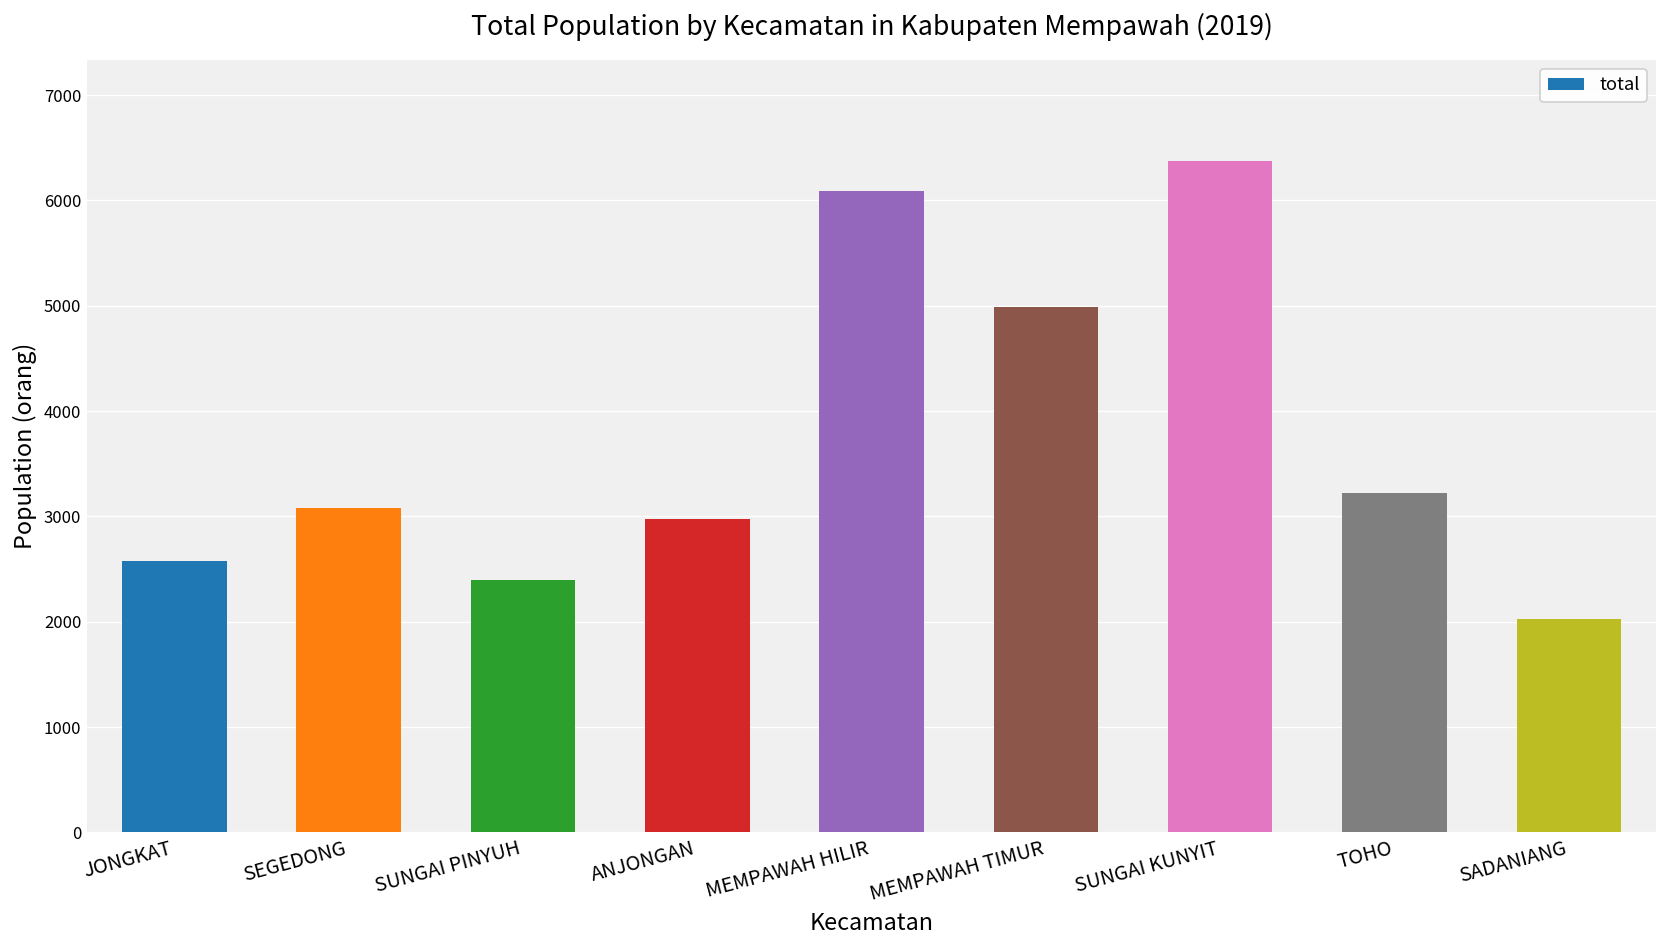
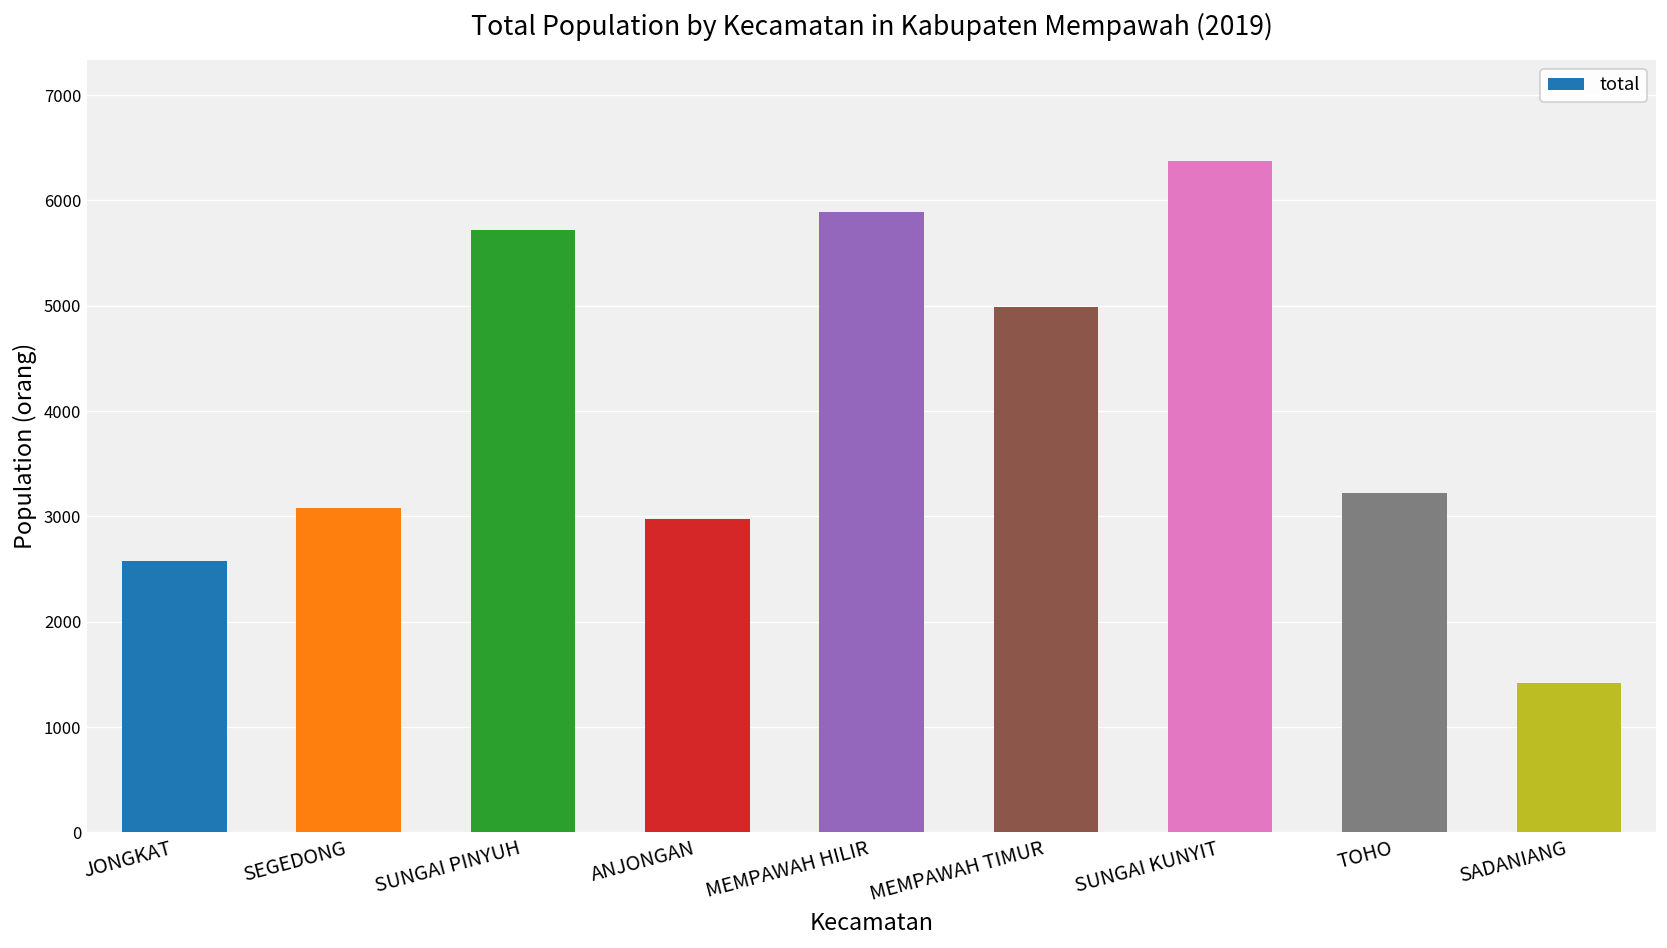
SUNGAI PINYUH: 2400 -> 5700
MEMPAWAH HILIR: 6100 -> 5900
SADANIANG: 2000 -> 1400
